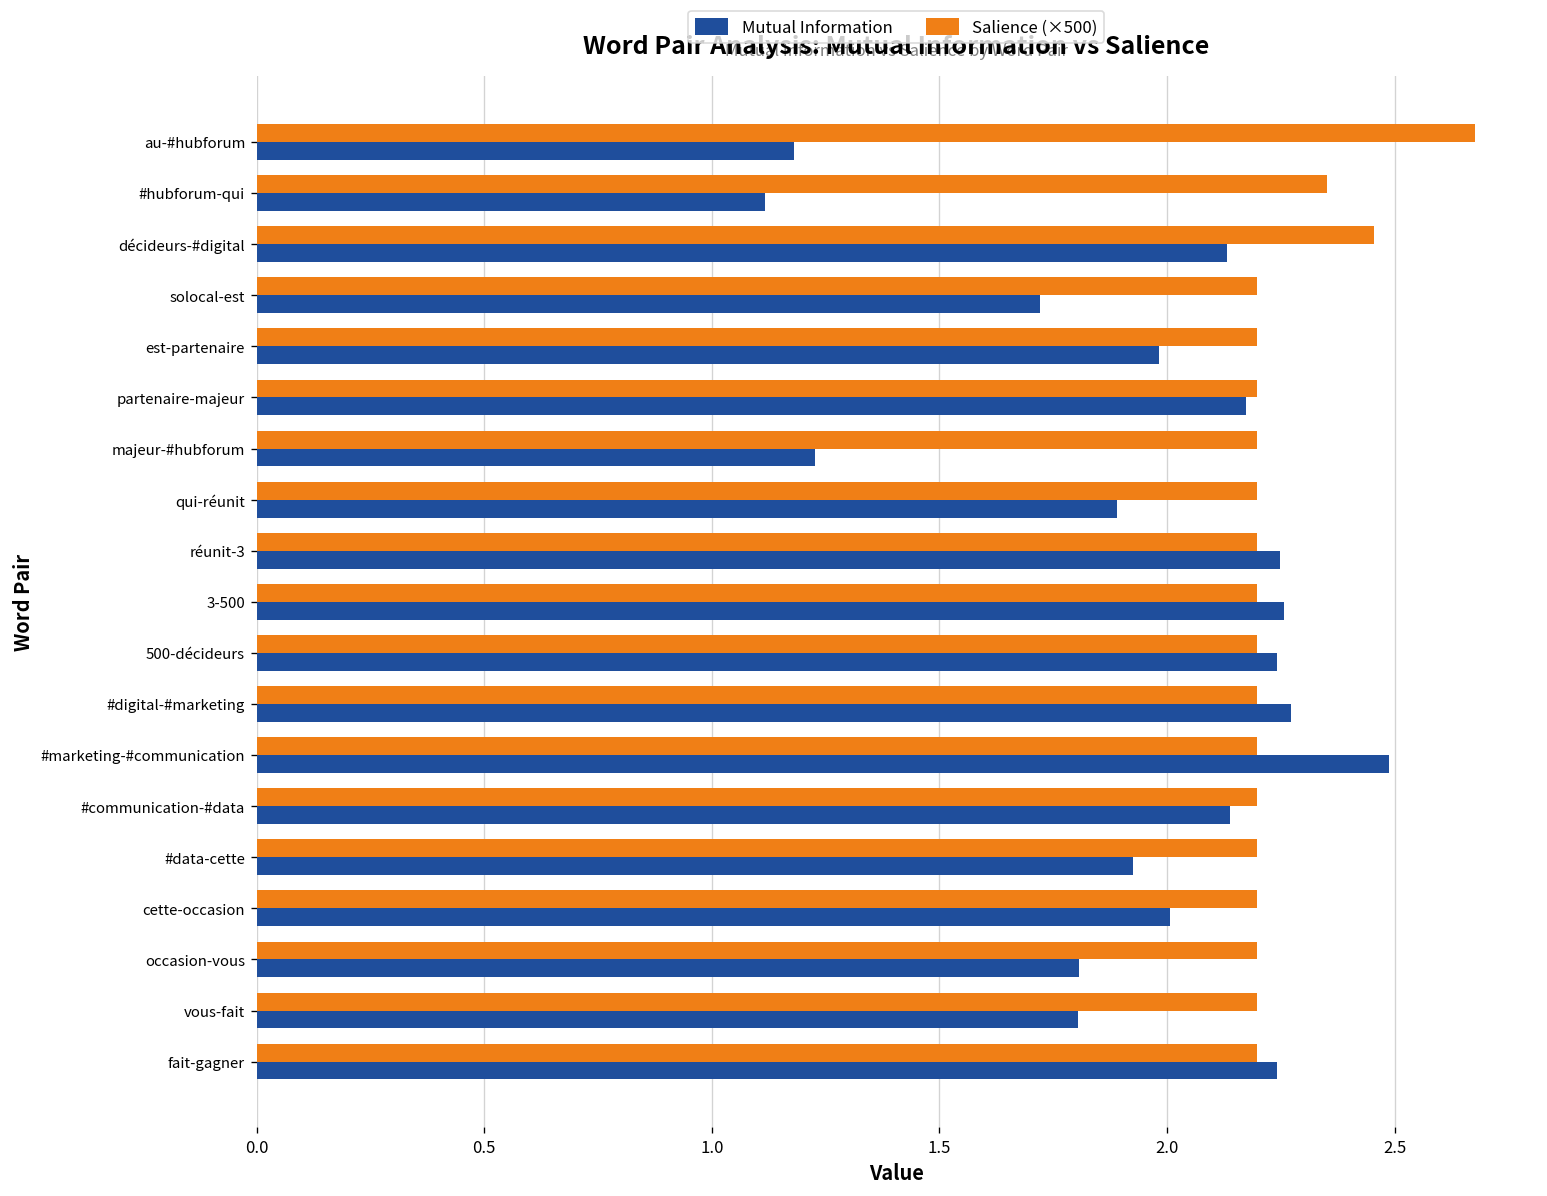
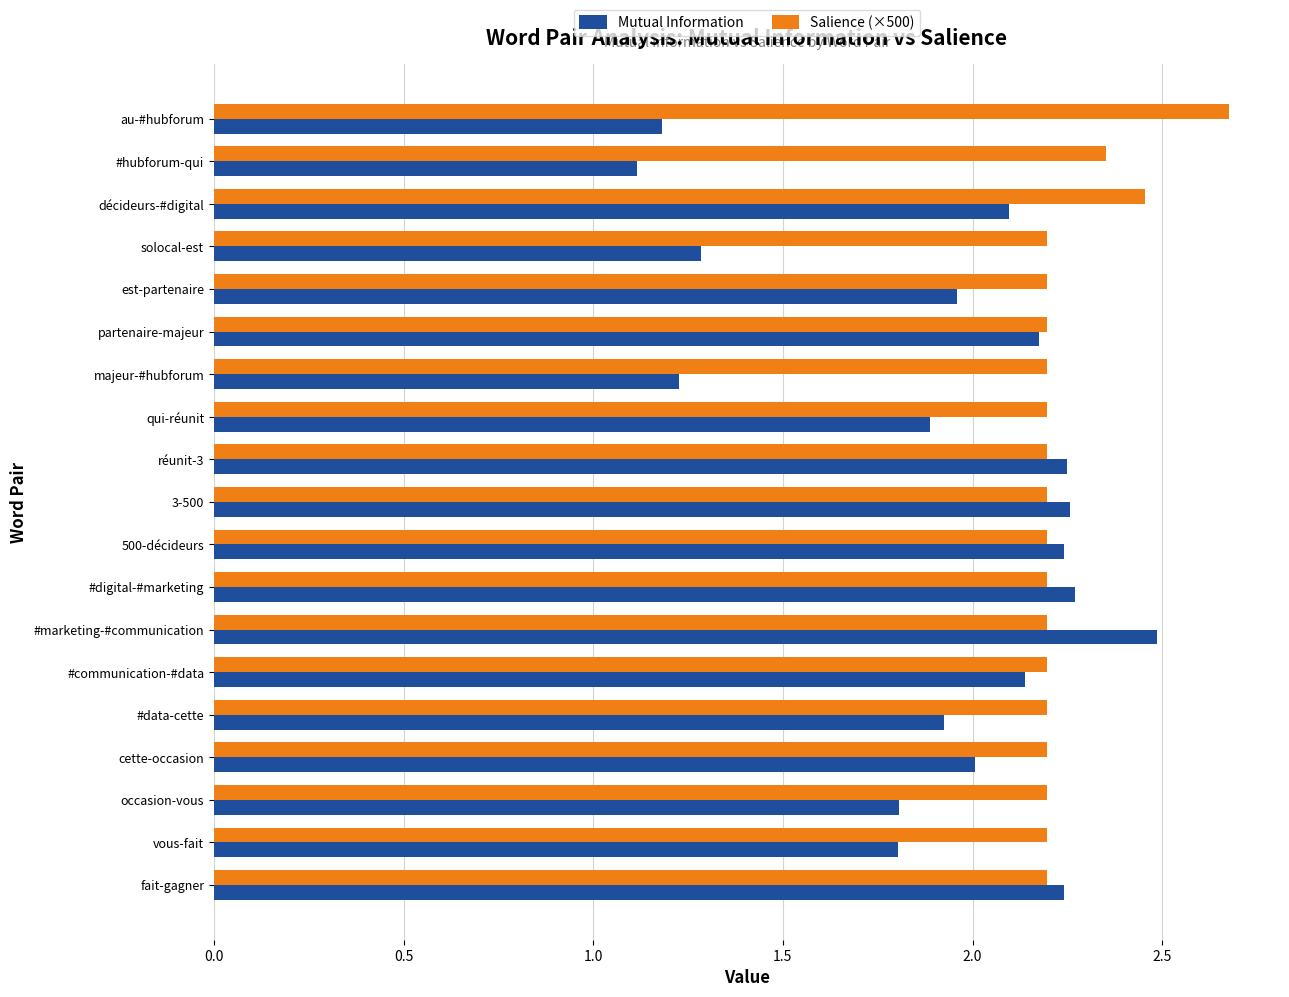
Mutual Information, décideurs-#digital: 2.13 -> 2.10
Mutual Information, solocal-est: 1.72 -> 1.28
Mutual Information, est-partenaire: 1.98 -> 1.96
